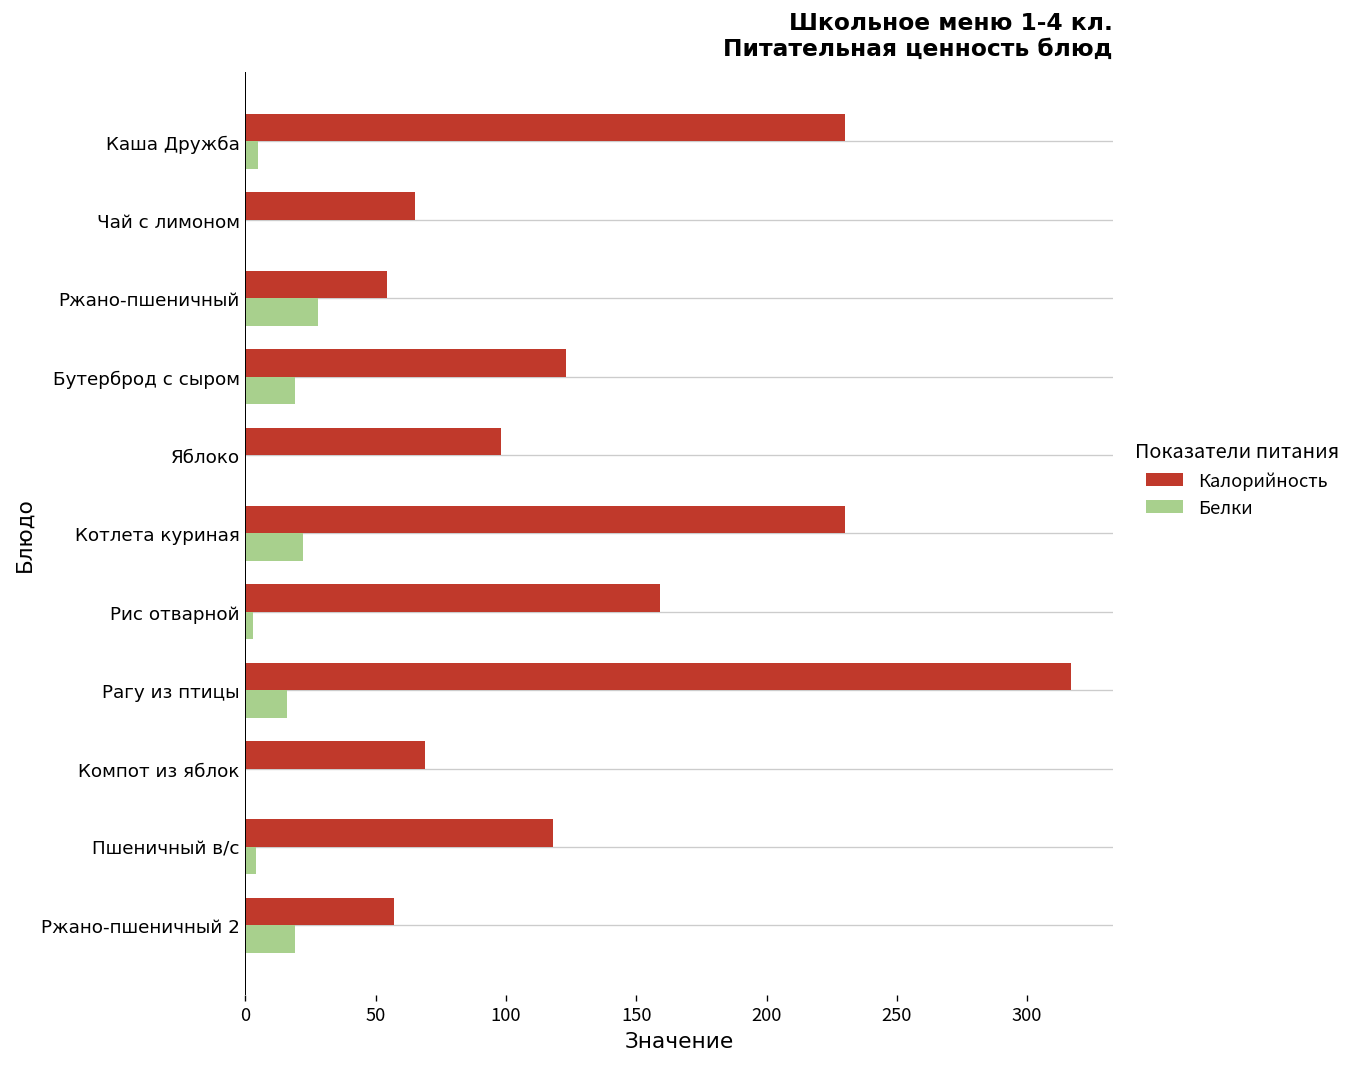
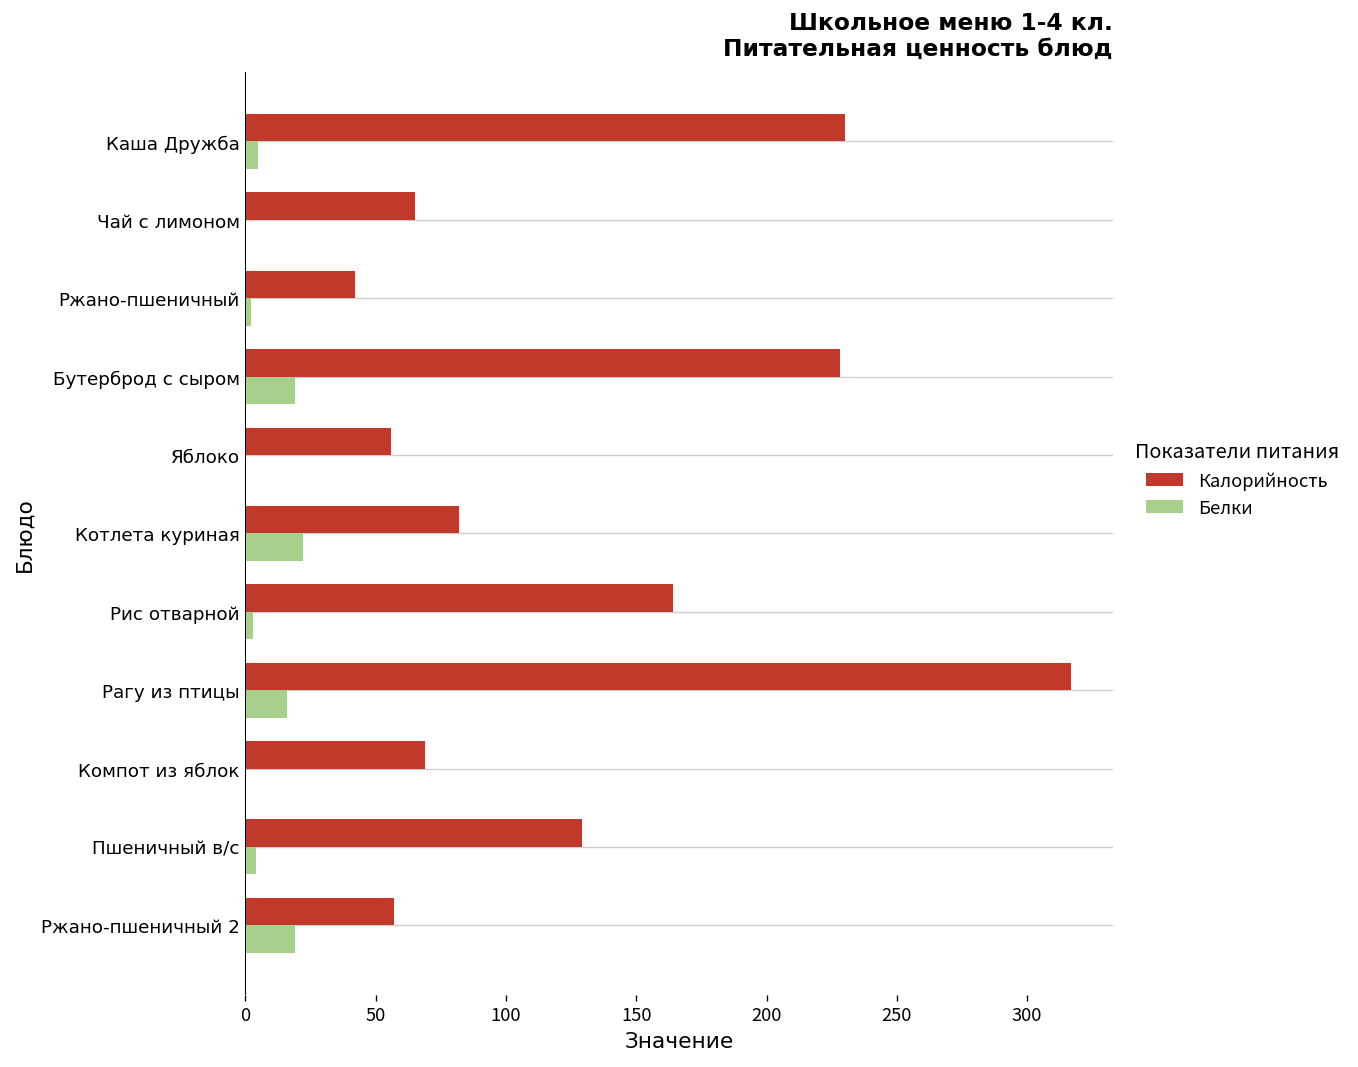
Калорийность, Ржано-пшеничный: 54 -> 42
Белки, Ржано-пшеничный: 28 -> 2
Калорийность, Бутерброд с сыром: 123 -> 228
Калорийность, Яблоко: 98 -> 56
Калорийность, Котлета куриная: 230 -> 82
Калорийность, Рис отварной: 159 -> 164
Калорийность, Пшеничный в/с: 118 -> 129
